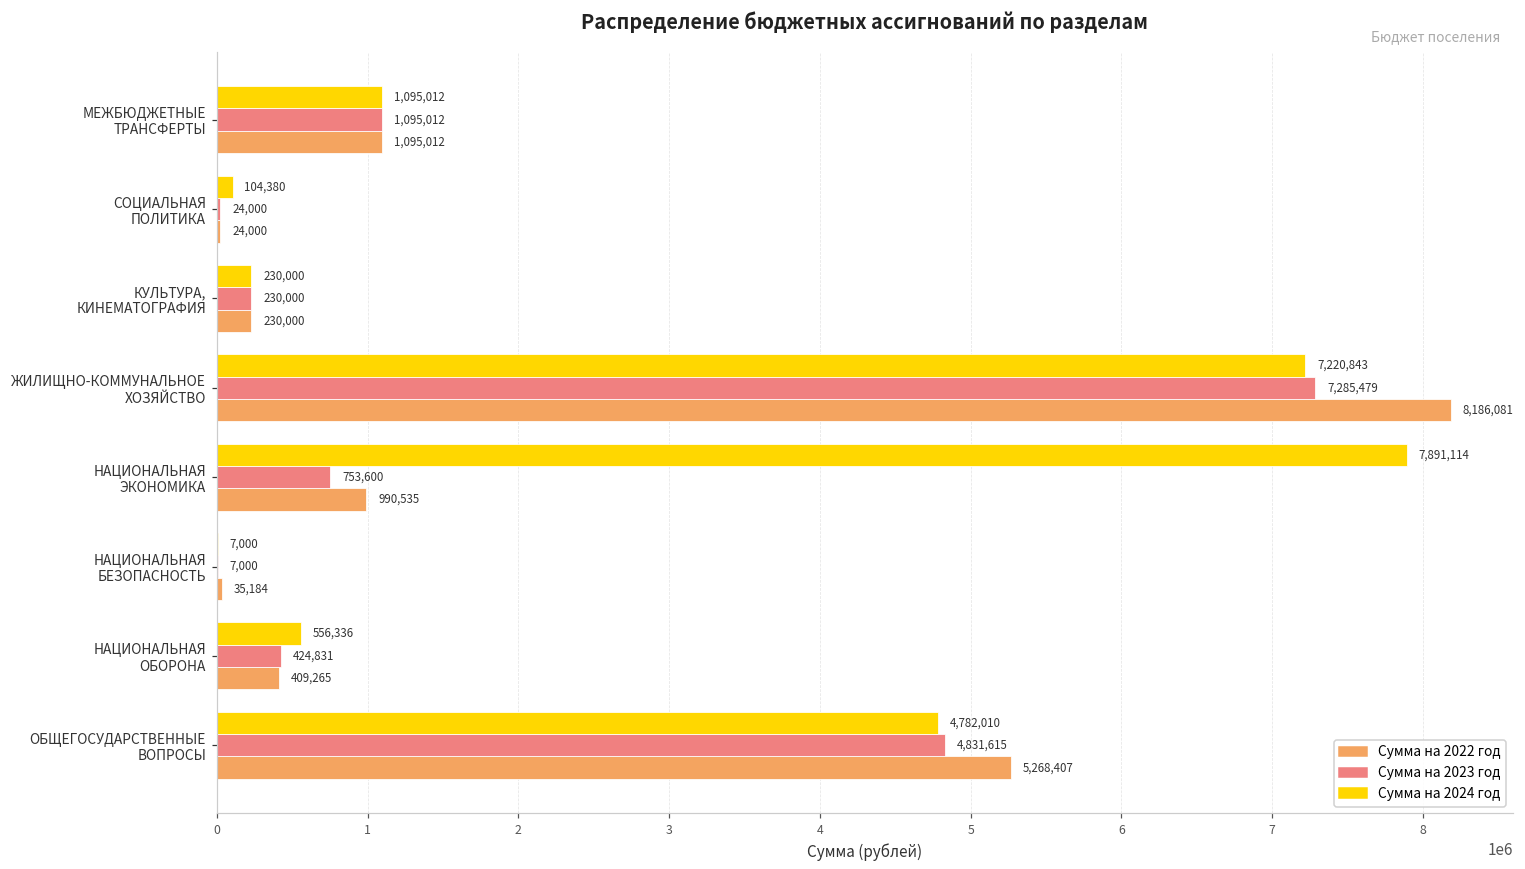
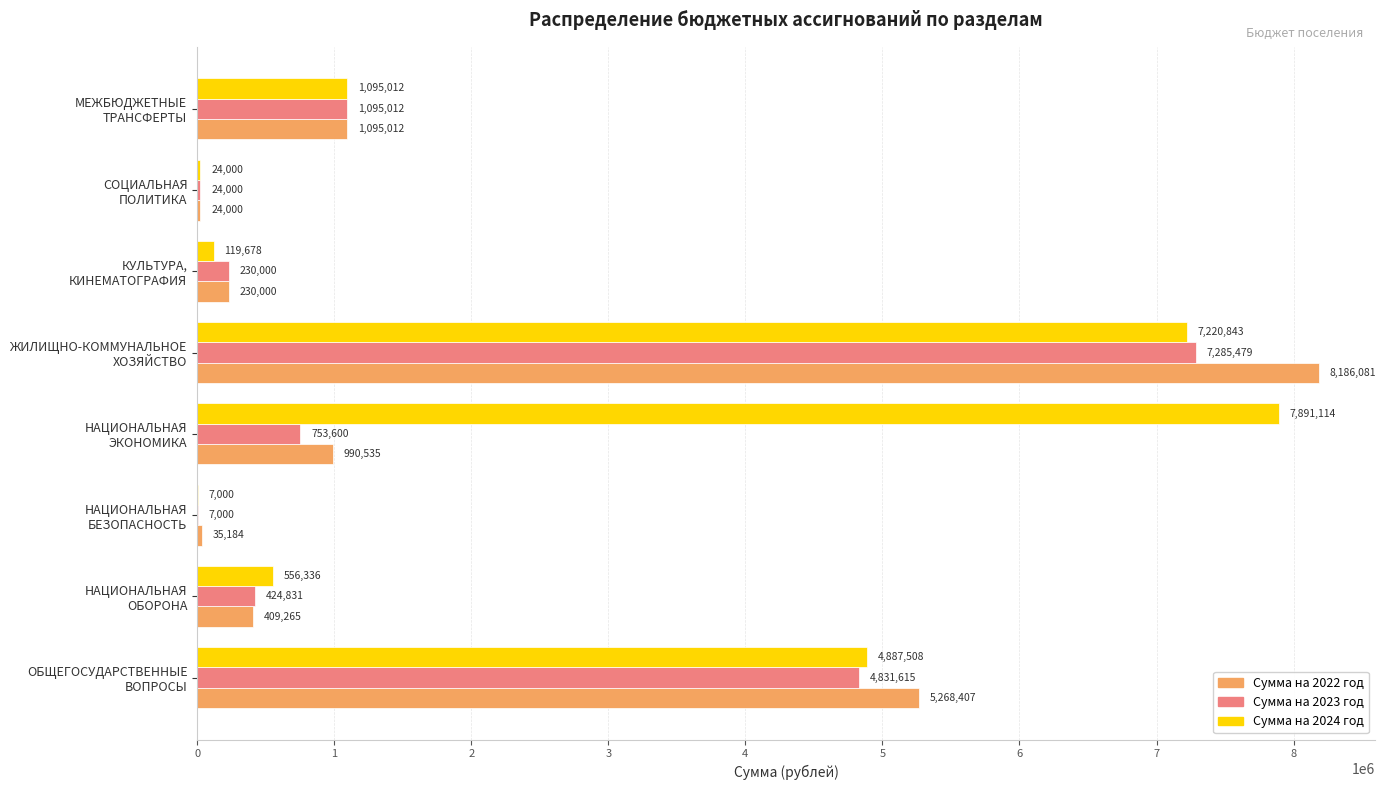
Сумма на 2024 год, СОЦИАЛЬНАЯ ПОЛИТИКА: 104,380 -> 24,000
Сумма на 2024 год, КУЛЬТУРА, КИНЕМАТОГРАФИЯ: 230,000 -> 119,678
Сумма на 2024 год, ОБЩЕГОСУДАРСТВЕННЫЕ ВОПРОСЫ: 4,782,010 -> 4,887,508
